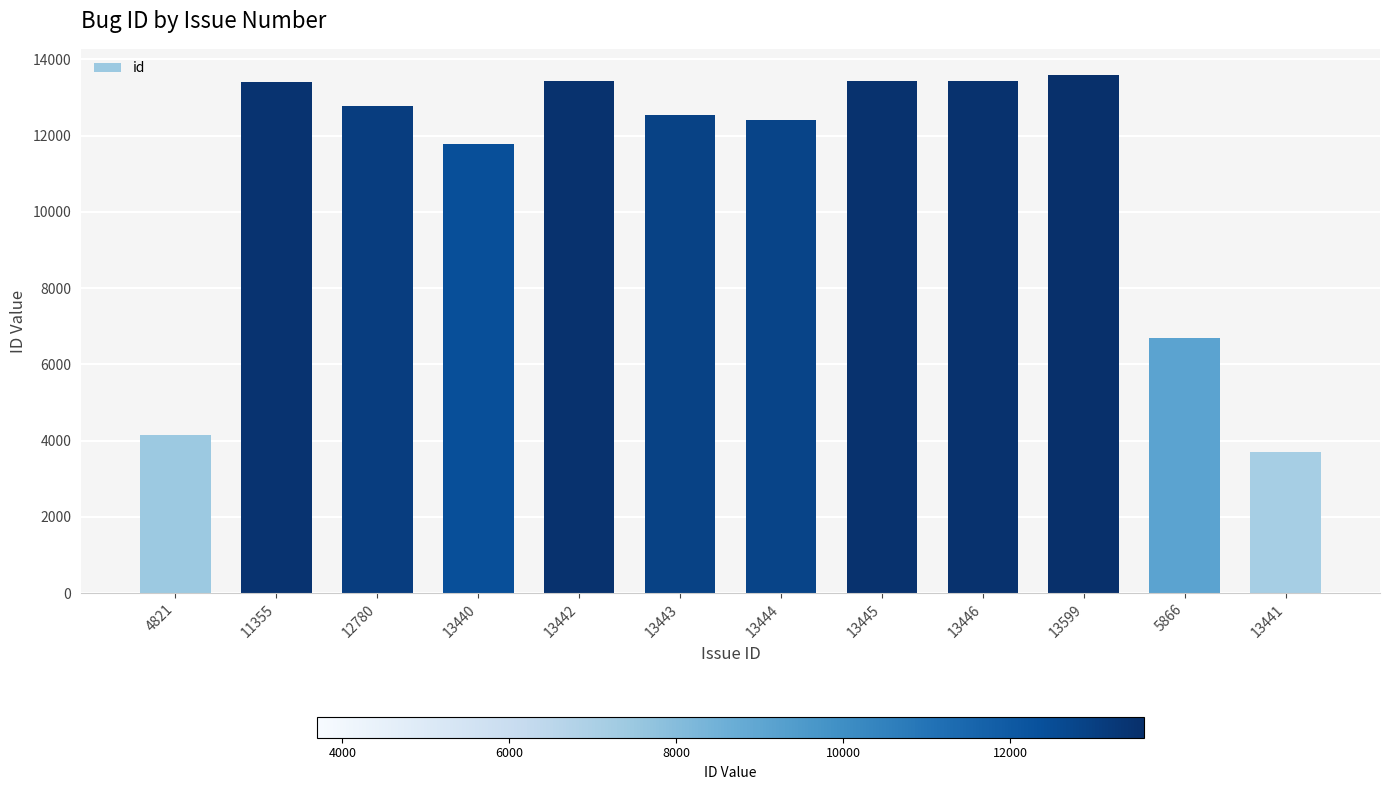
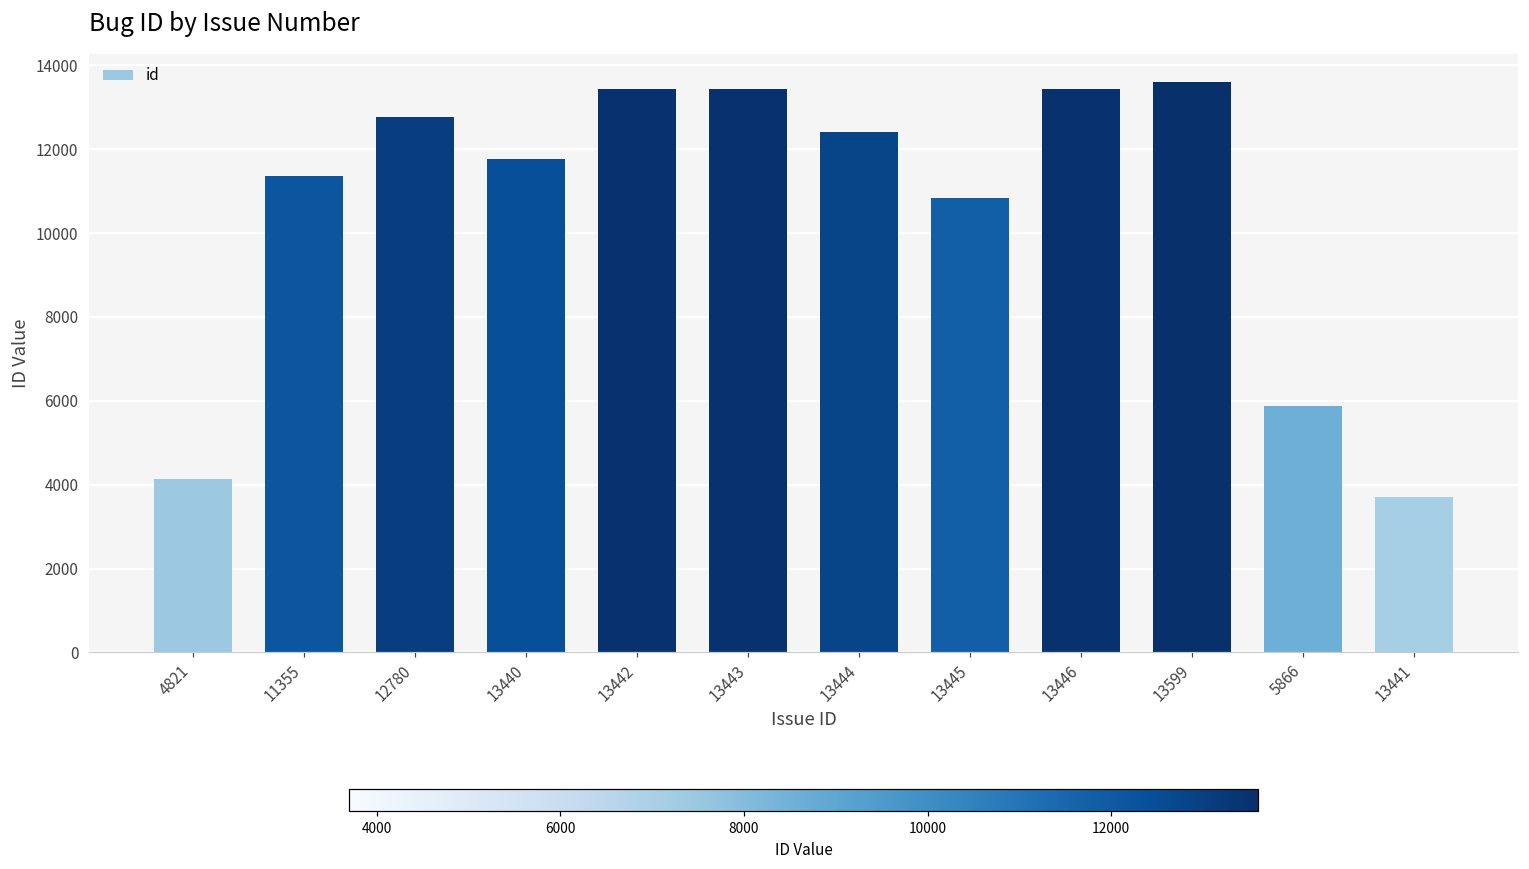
11355: 13400 -> 11400
13443: 12500 -> 13400
13445: 13400 -> 10800
5866: 6700 -> 5900
